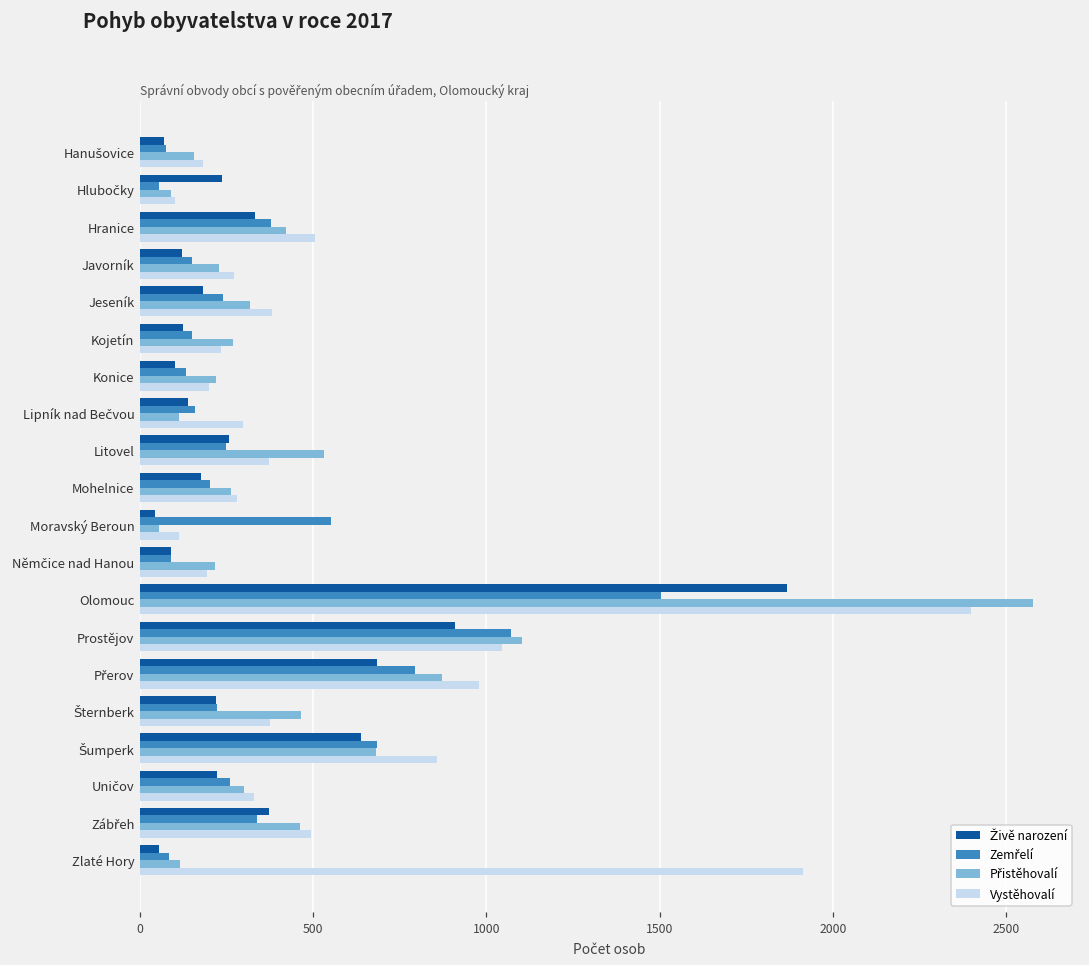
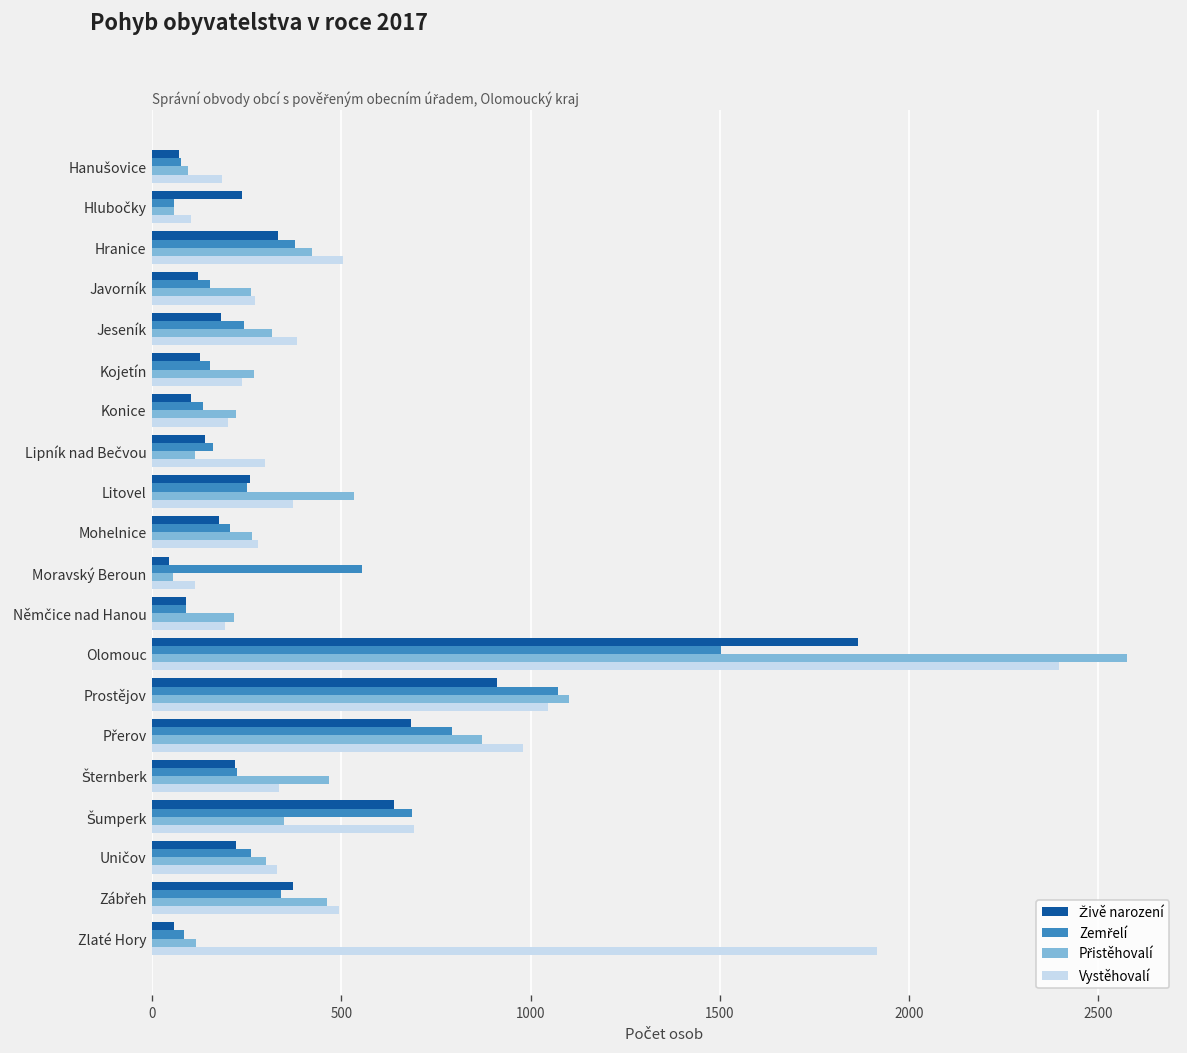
Přistěhovalí, Hanušovice: 160 -> 90
Přistěhovalí, Hlubočky: 90 -> 60
Přistěhovalí, Javorník: 230 -> 260
Vystěhovalí, Šternberk: 380 -> 340
Přistěhovalí, Šumperk: 680 -> 350
Vystěhovalí, Šumperk: 860 -> 690
